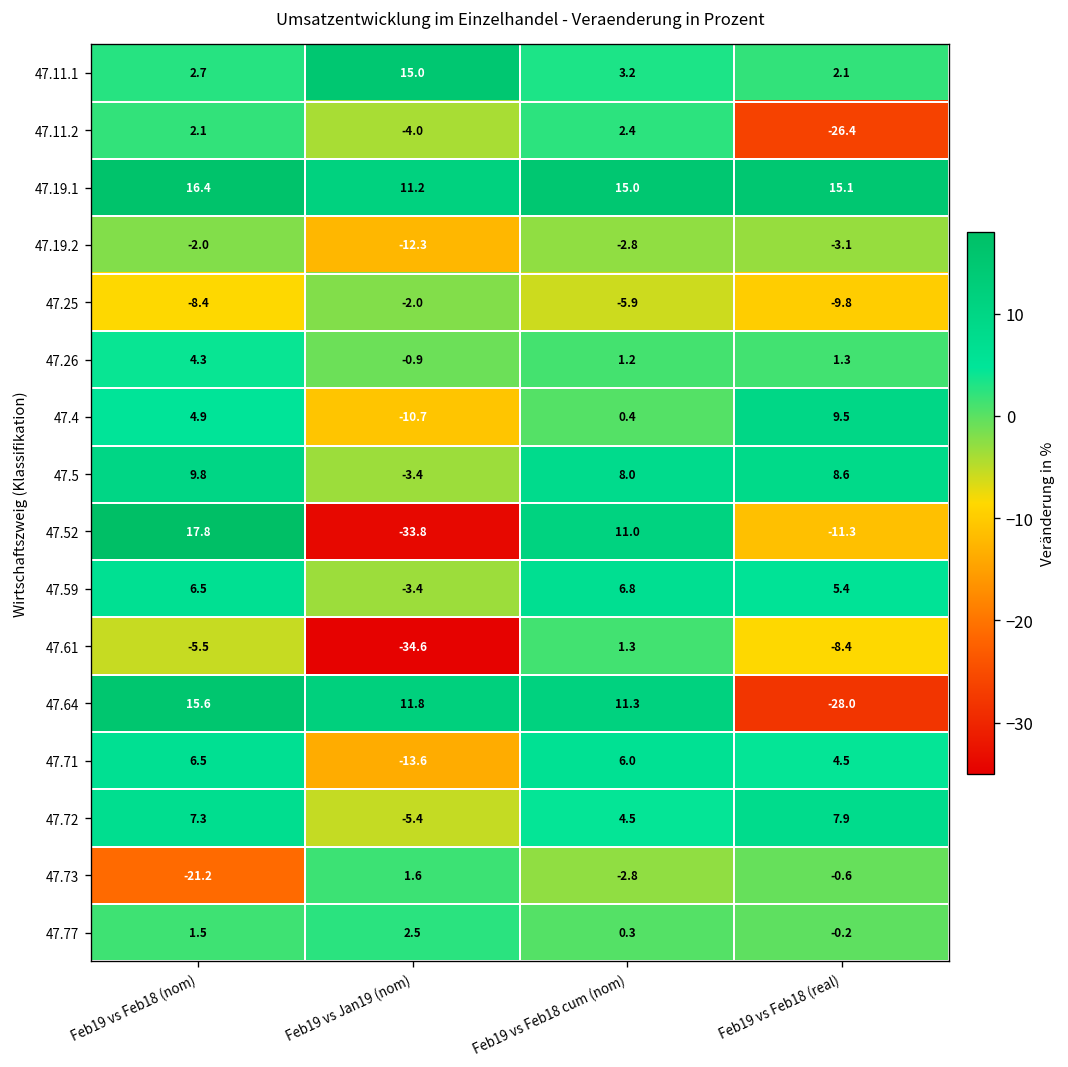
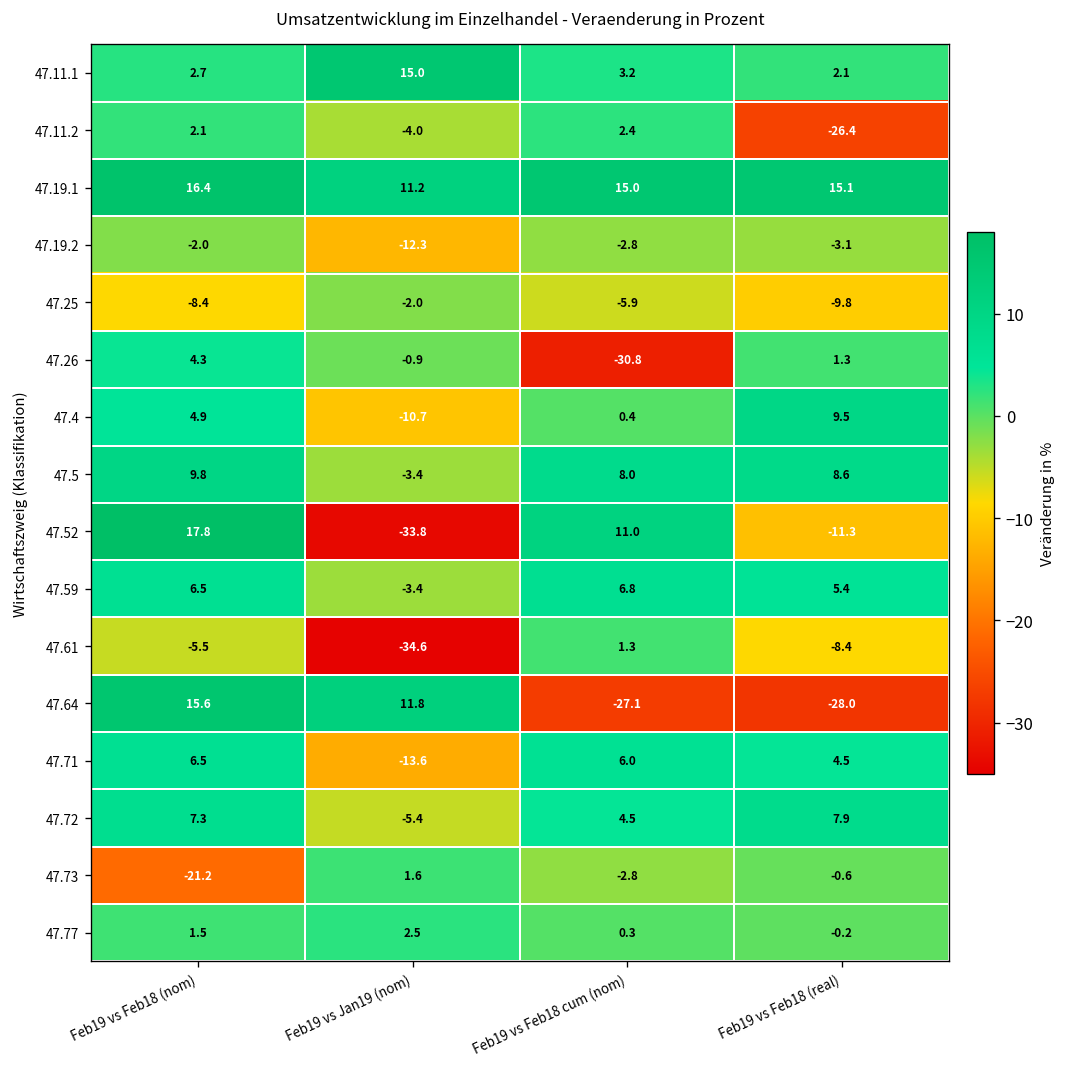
47.26, Feb19 vs Feb18 cum (nom): 1.2 -> -30.8
47.64, Feb19 vs Feb18 cum (nom): 11.3 -> -27.1
